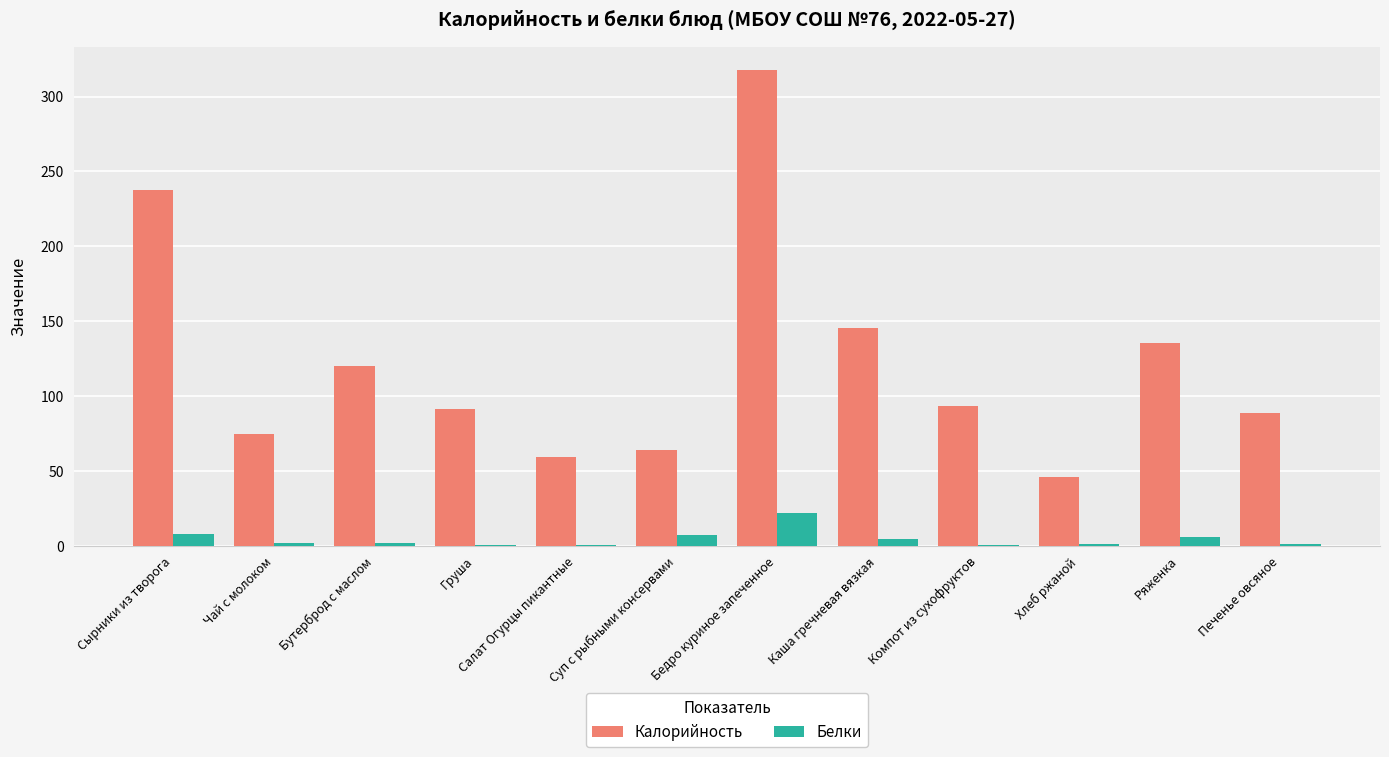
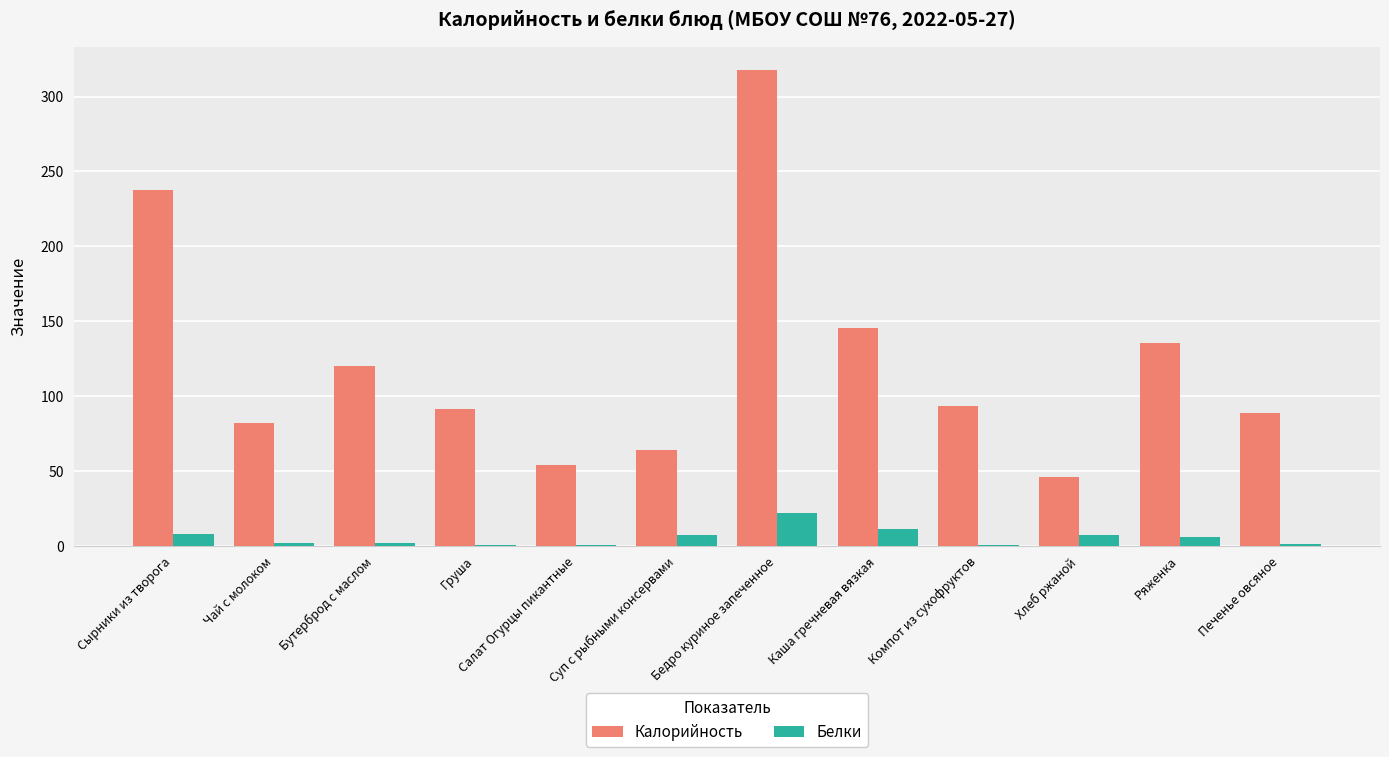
Калорийность, Чай с молоком: 74 -> 82
Калорийность, Салат Огурцы пикантные: 60 -> 54
Белки, Каша гречневая вязкая: 5 -> 11
Белки, Хлеб ржаной: 1 -> 7
